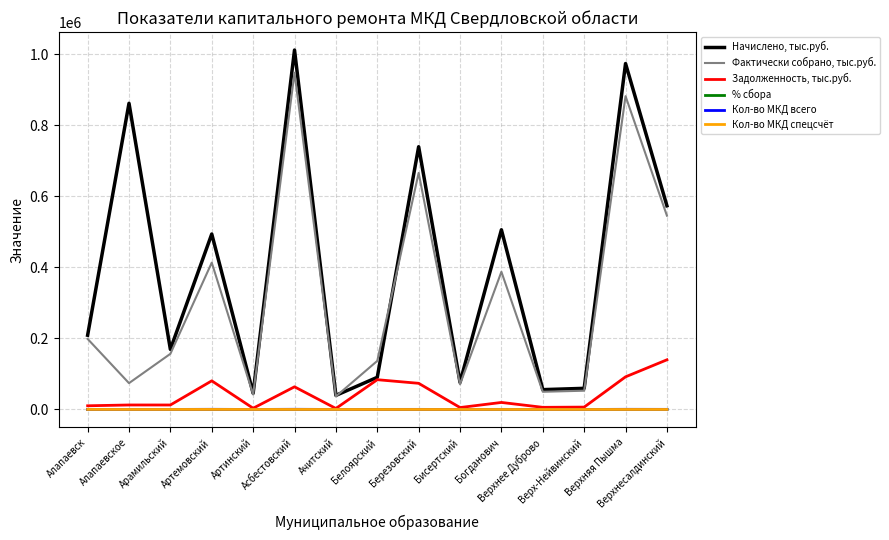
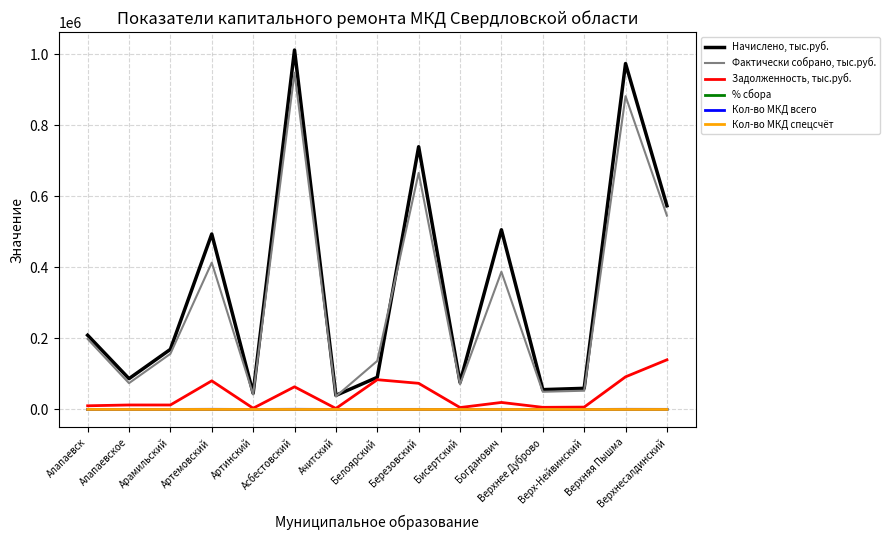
Начислено, тыс.руб., Алапаевское: 860000 -> 90000
